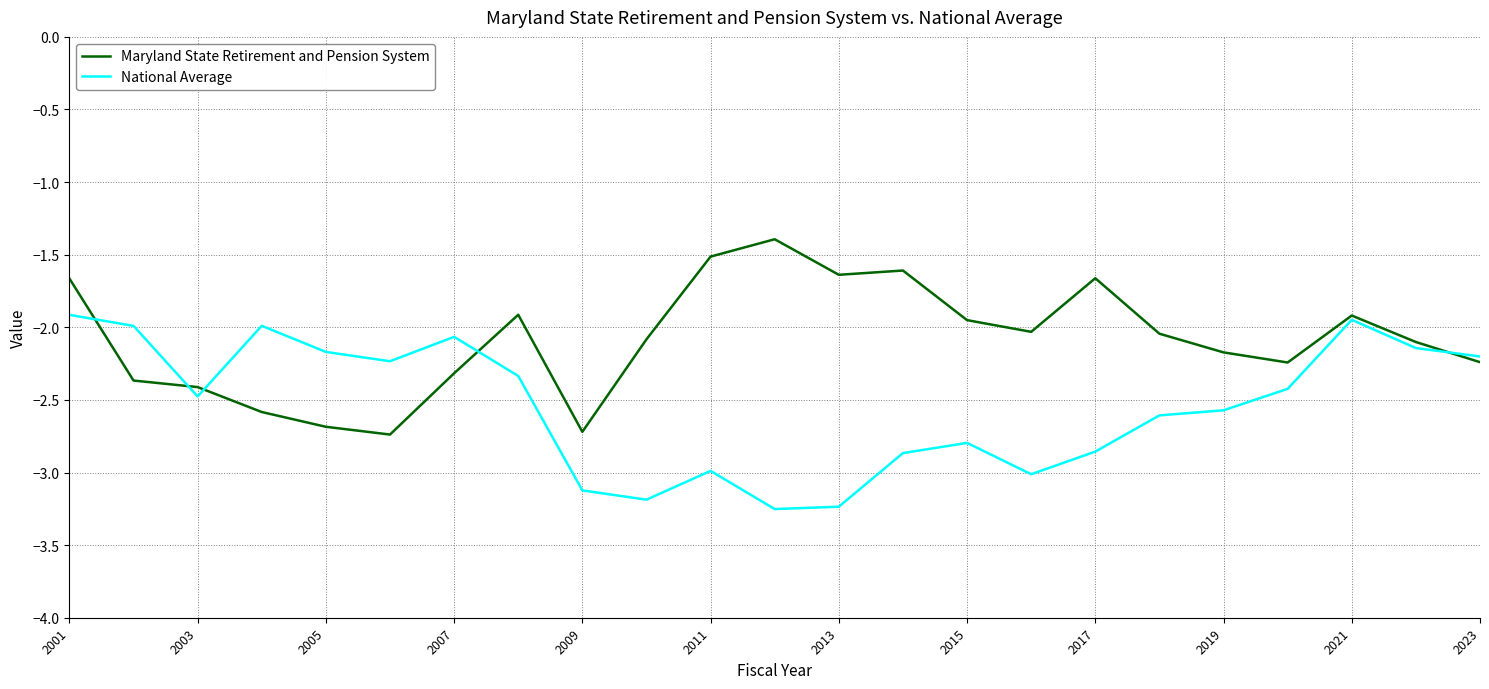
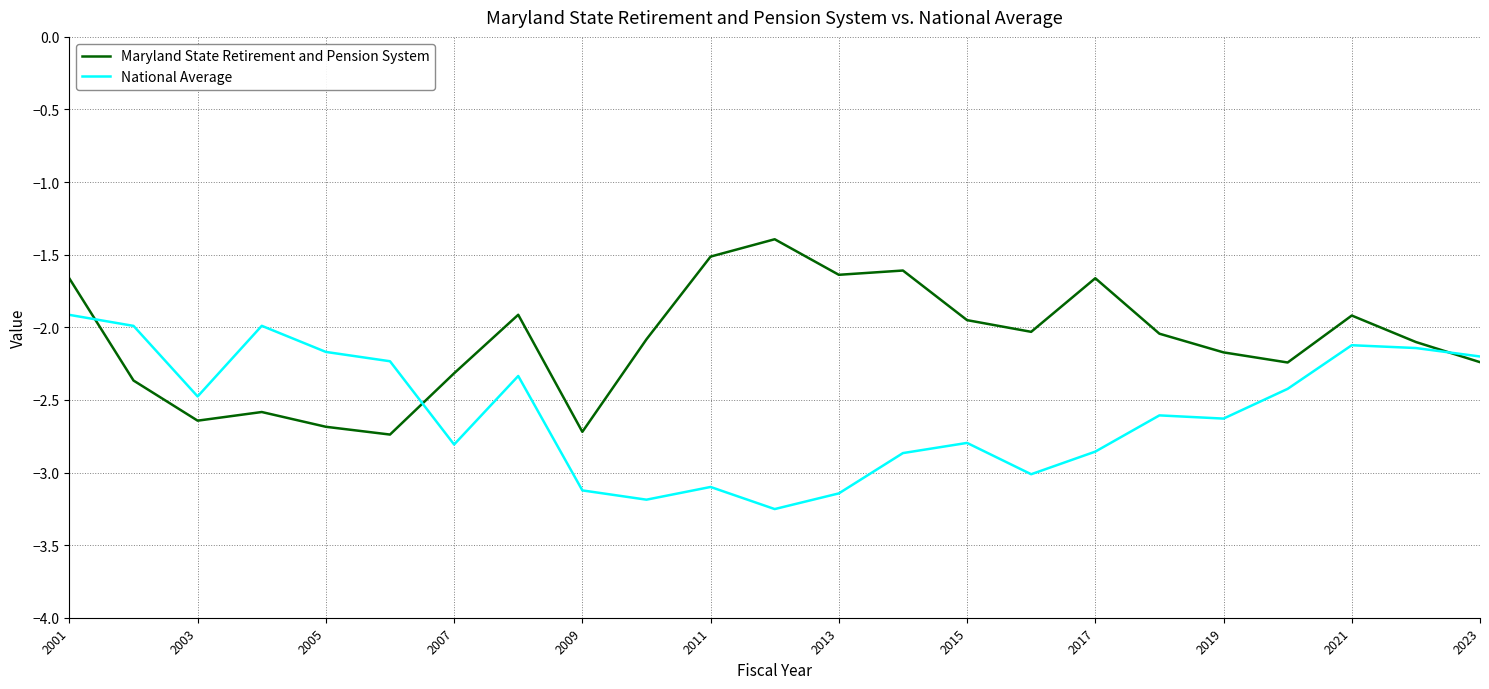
Maryland State Retirement and Pension System, 2003: -2.41 -> -2.64
National Average, 2007: -2.07 -> -2.81
National Average, 2011: -2.99 -> -3.10
National Average, 2013: -3.24 -> -3.14
National Average, 2019: -2.57 -> -2.63
National Average, 2021: -1.95 -> -2.12
